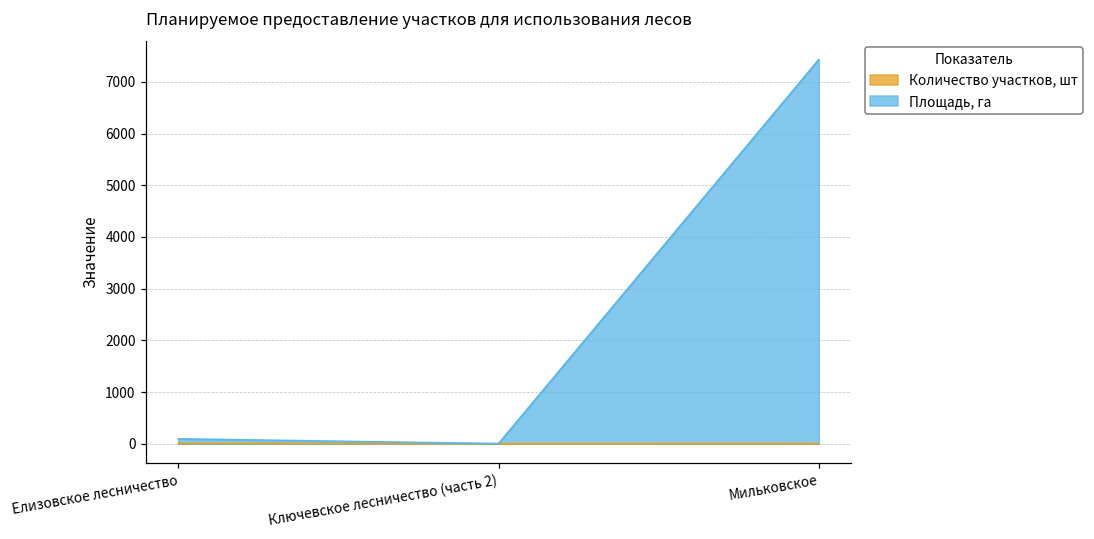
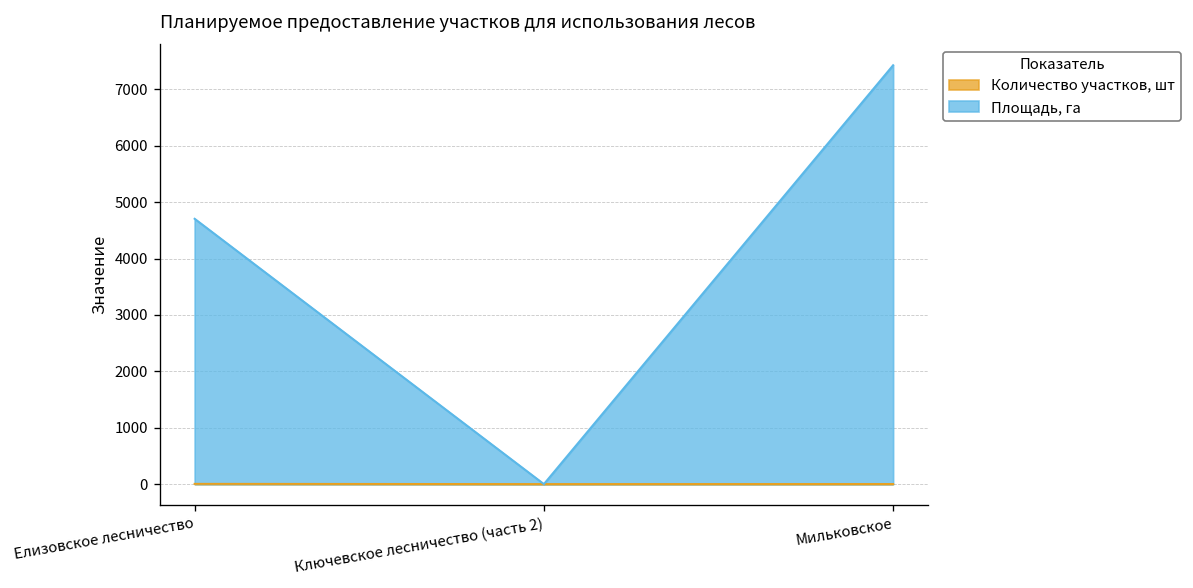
Площадь, га, Елизовское лесничество: 100 -> 4700
